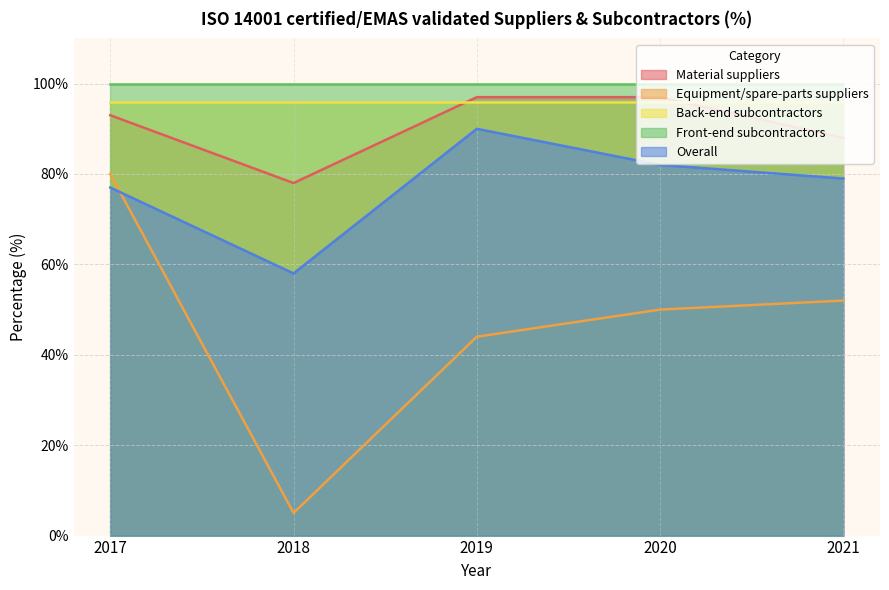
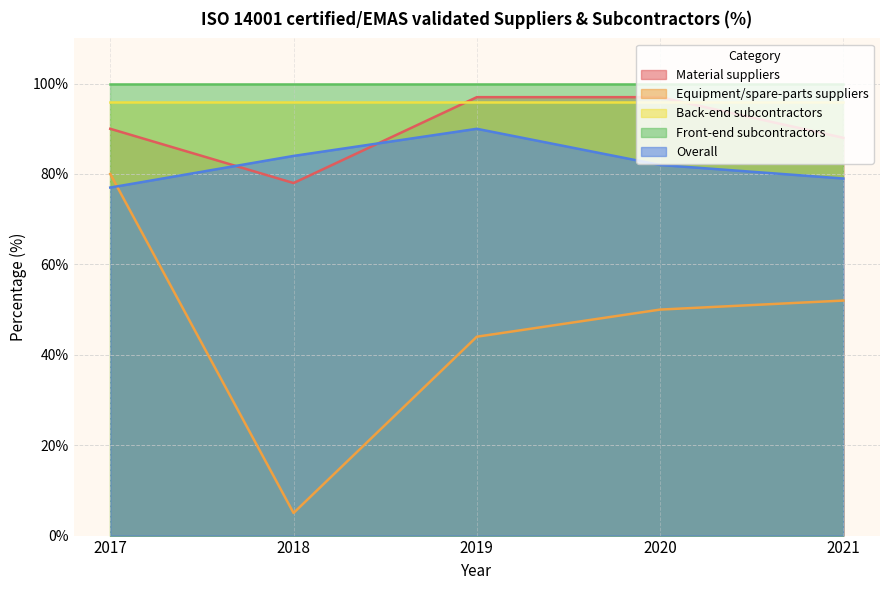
Material suppliers, 2017: 93% -> 90%
Overall, 2018: 58% -> 84%
